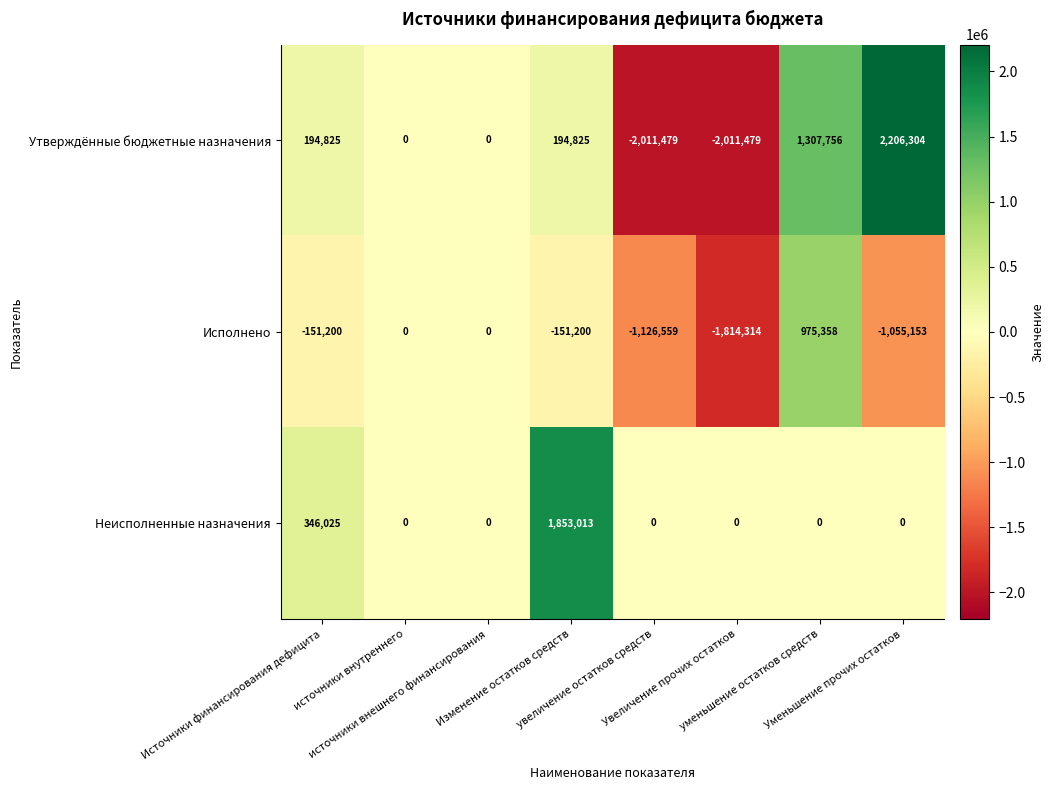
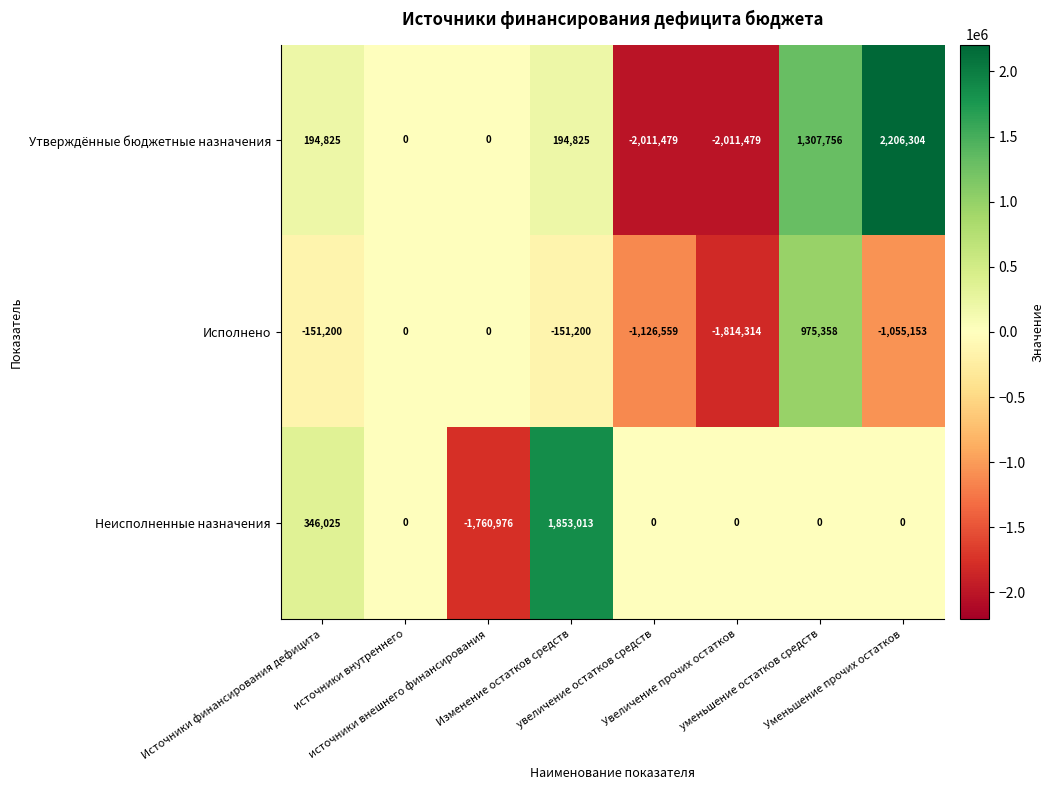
Неисполненные назначения, источники внешнего финансирования: 0 -> -1,760,976
